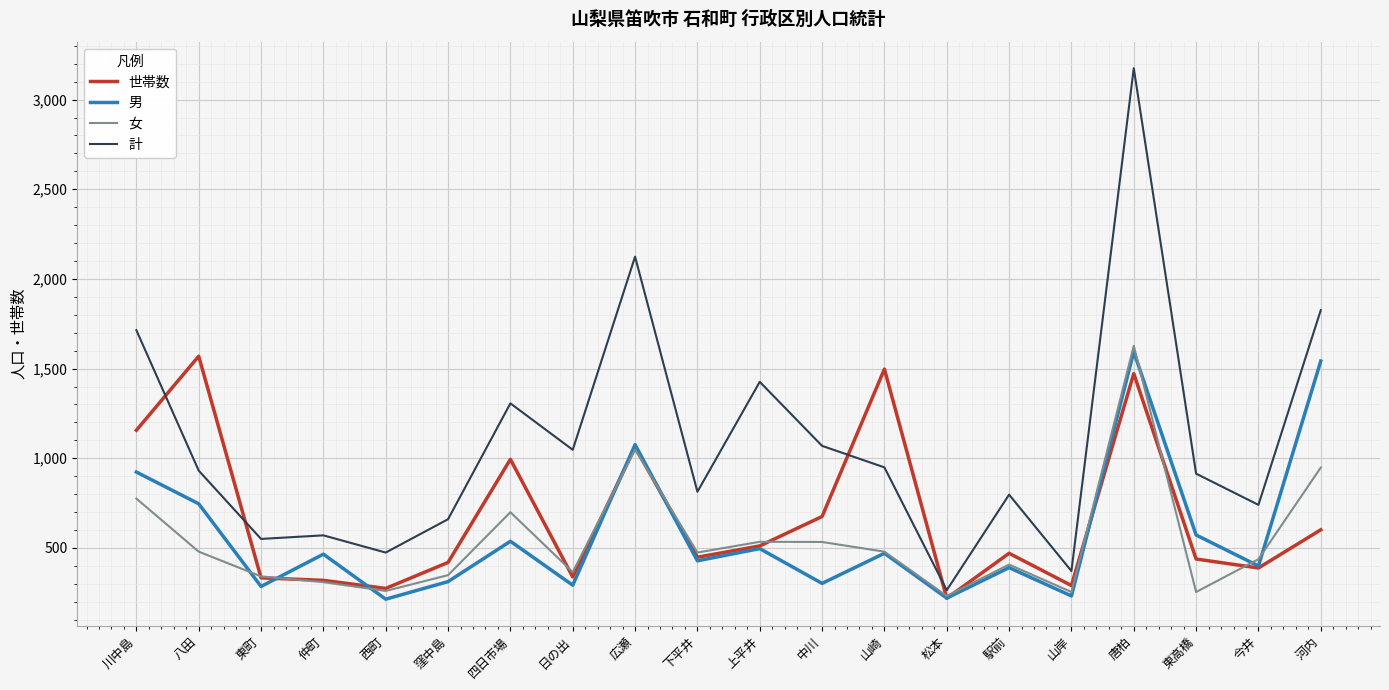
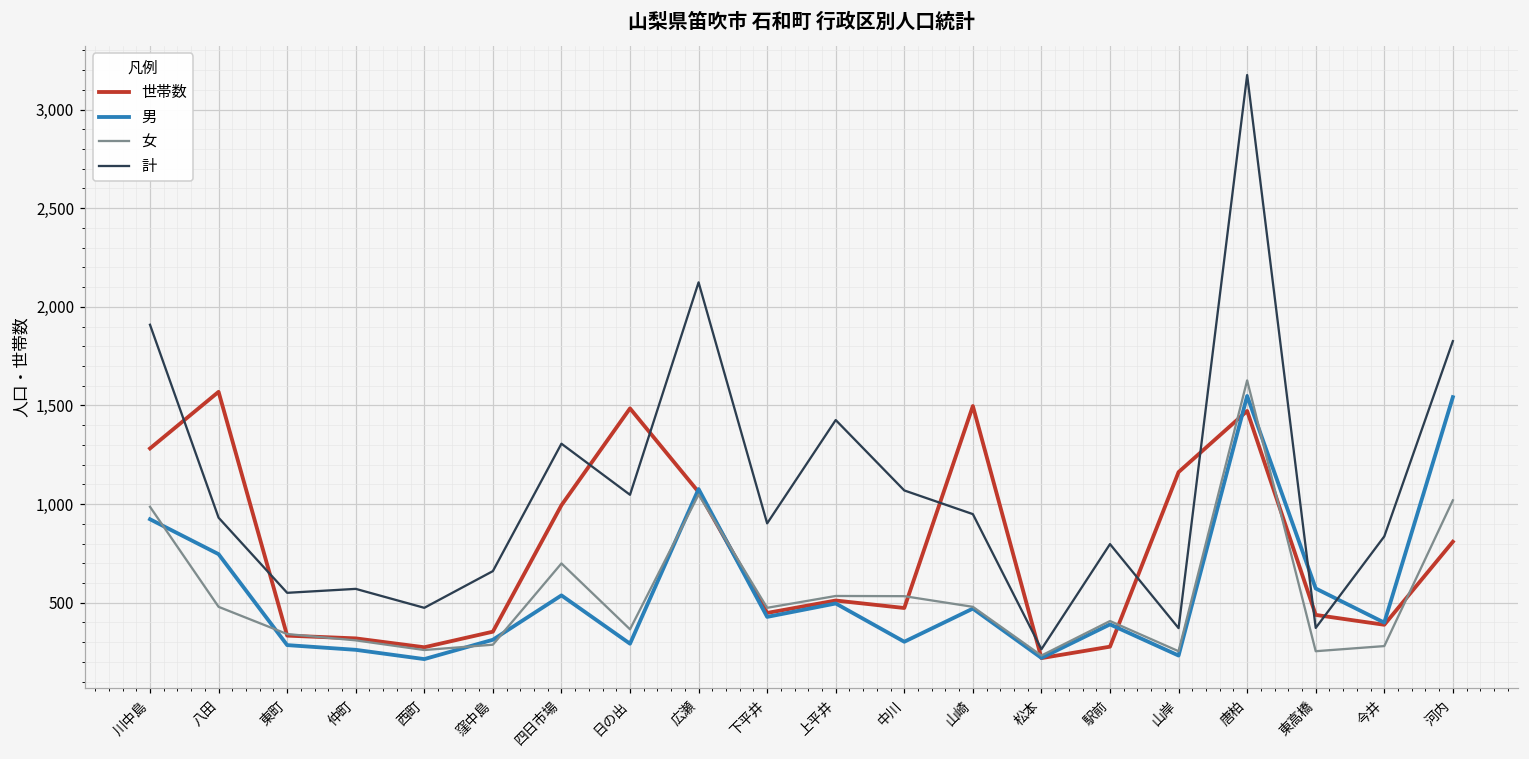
世帯数, 川中島: 1,160 -> 1,280
女, 川中島: 780 -> 990
計, 川中島: 1,710 -> 1,910
男, 仲町: 470 -> 260
世帯数, 窪中島: 420 -> 350
女, 窪中島: 350 -> 290
世帯数, 日の出: 340 -> 1,490
計, 下平井: 810 -> 900
世帯数, 中川: 680 -> 470
世帯数, 駅前: 470 -> 280
世帯数, 山岸: 290 -> 1,160
男, 唐柏: 1,590 -> 1,550
計, 東高橋: 910 -> 370
女, 今井: 440 -> 280
計, 今井: 740 -> 840
世帯数, 河内: 600 -> 810
女, 河内: 950 -> 1,020
